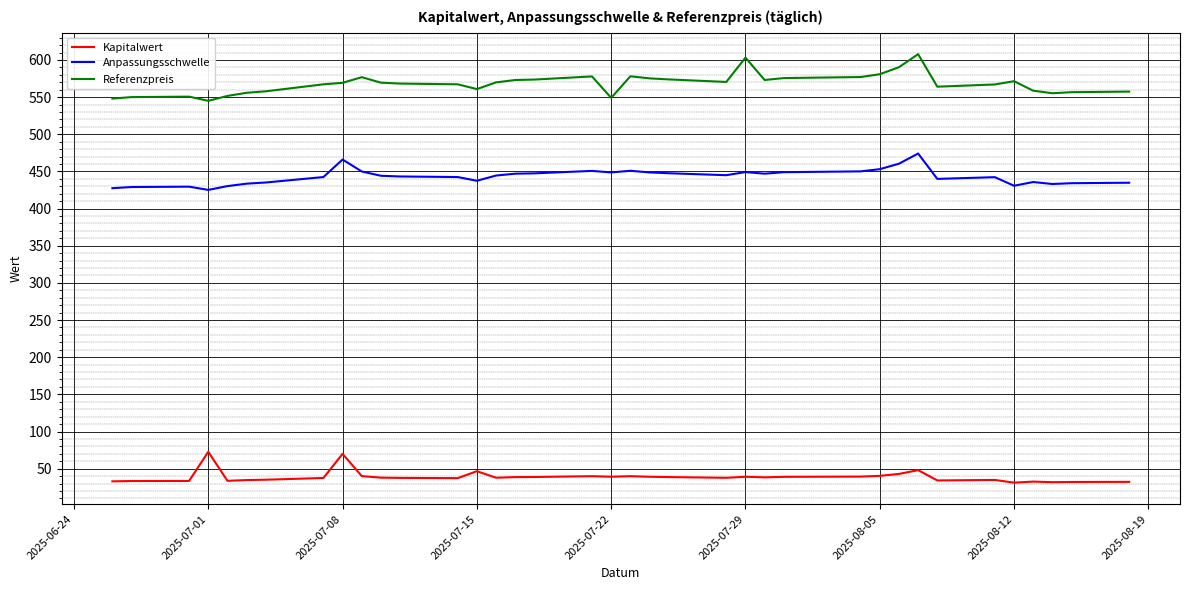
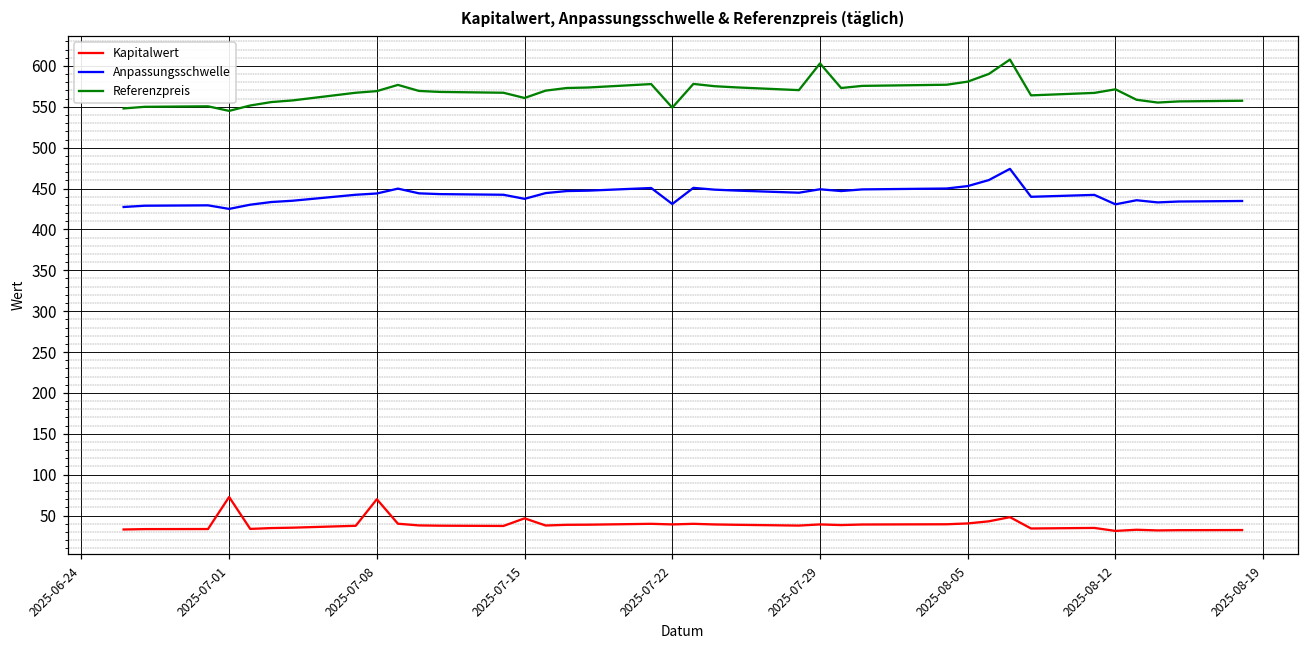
Anpassungsschwelle, 2025-07-08: 470 -> 440
Anpassungsschwelle, 2025-07-22: 450 -> 430
